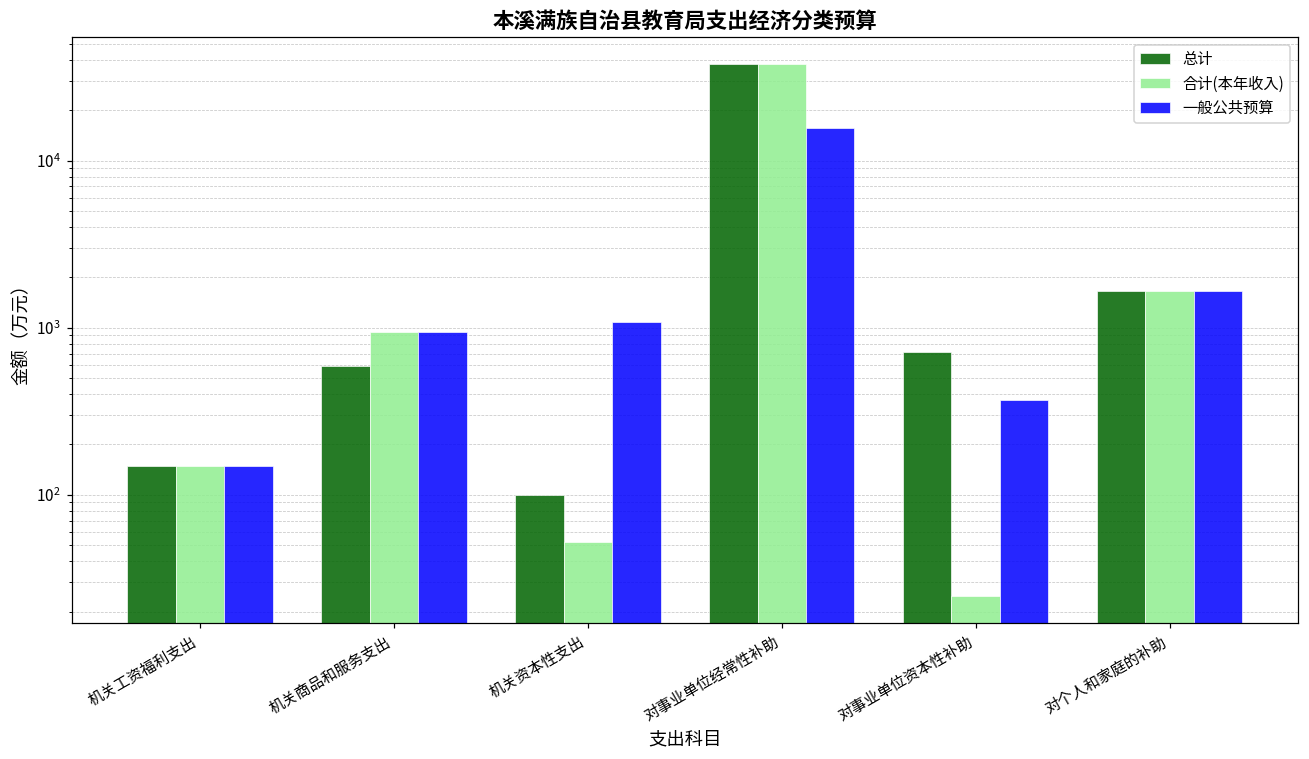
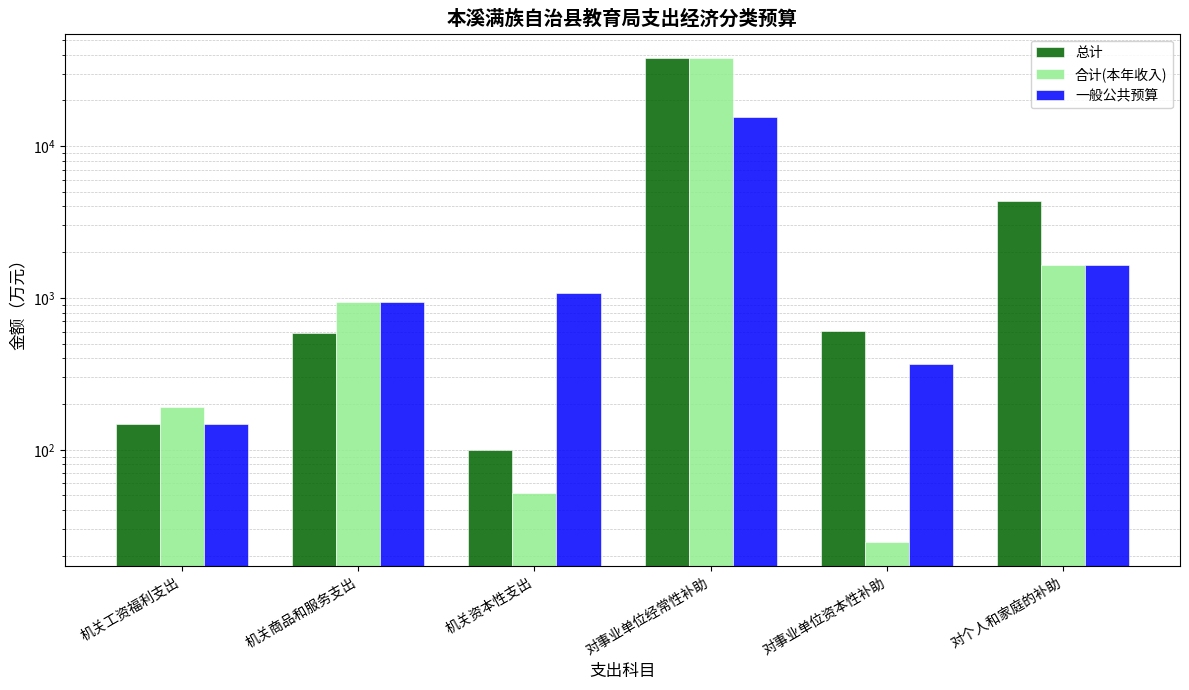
合计(本年收入), 机关工资福利支出: 150 -> 190
总计, 对事业单位资本性补助: 700 -> 600
总计, 对个人和家庭的补助: 1600 -> 4400
